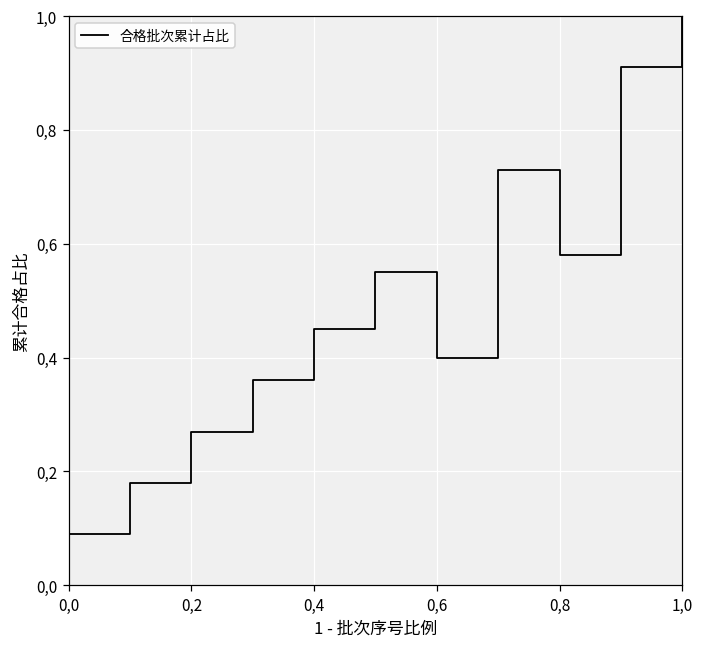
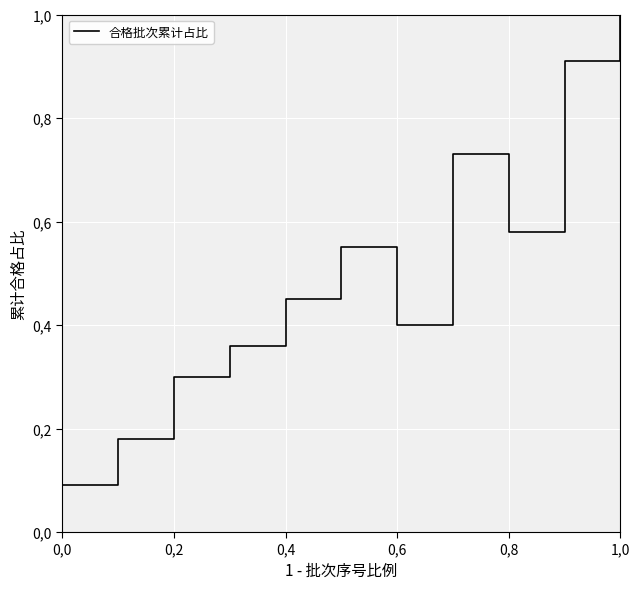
0,2: 2.7 -> 3.0
